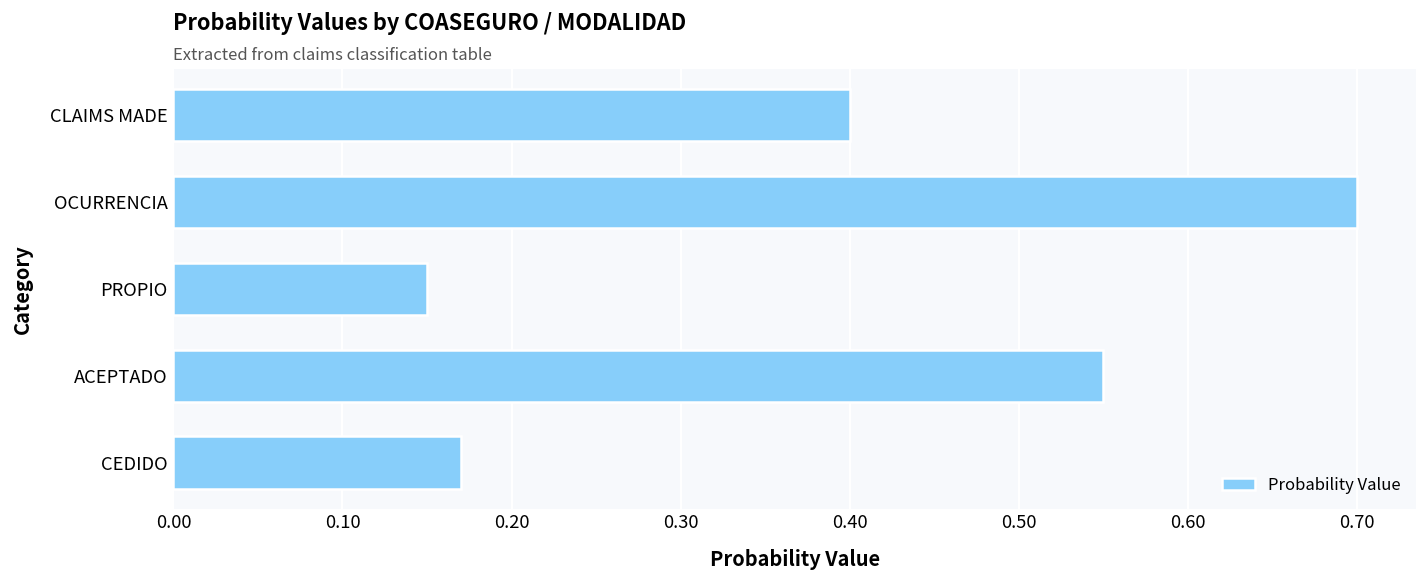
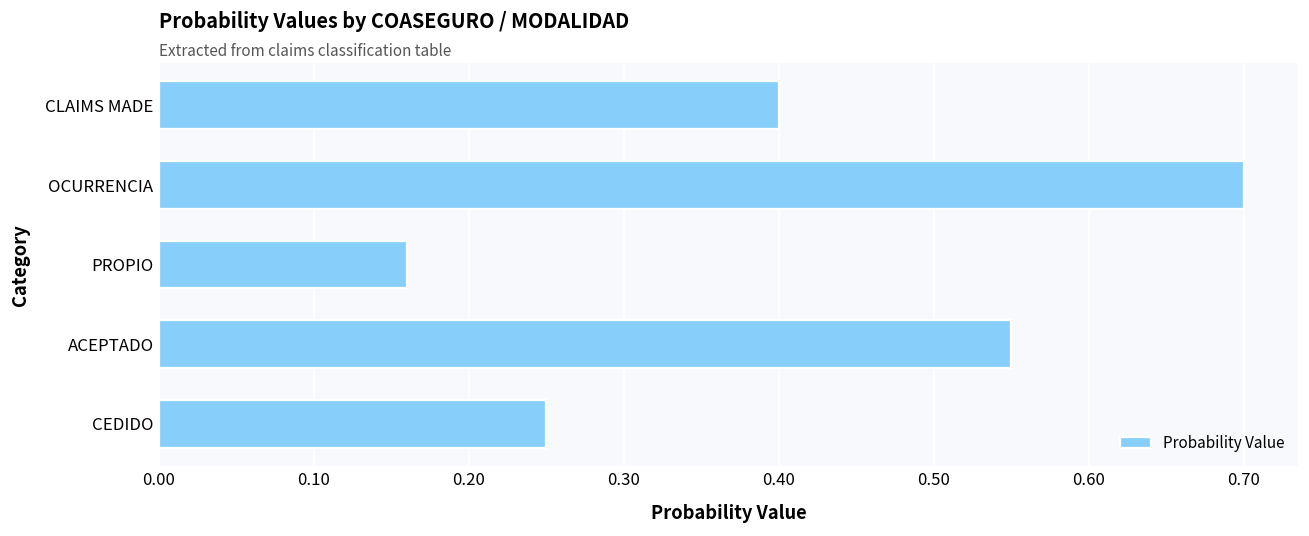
PROPIO: 0.15 -> 0.16
CEDIDO: 0.17 -> 0.25
